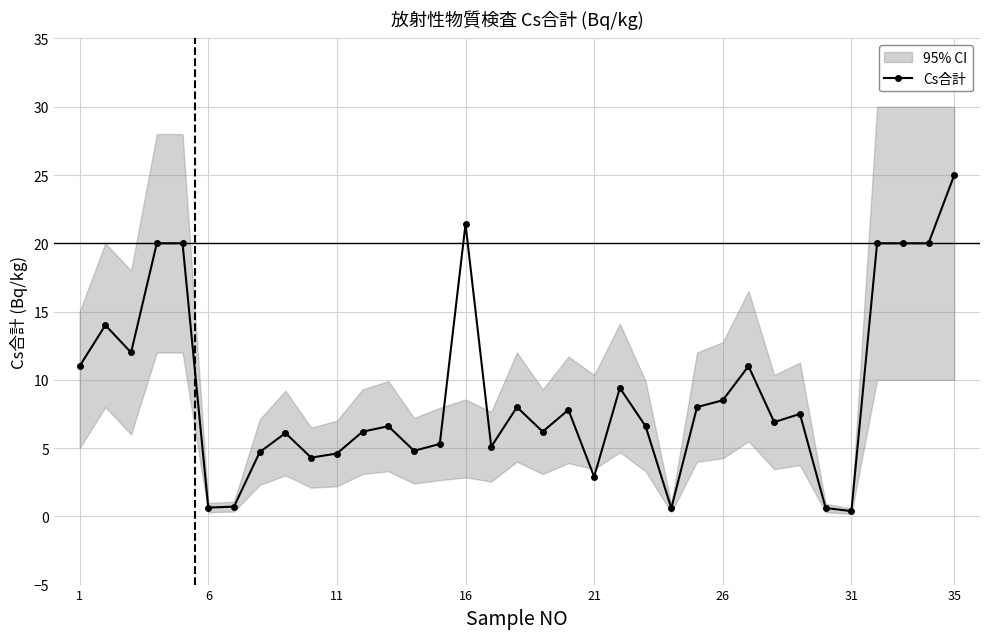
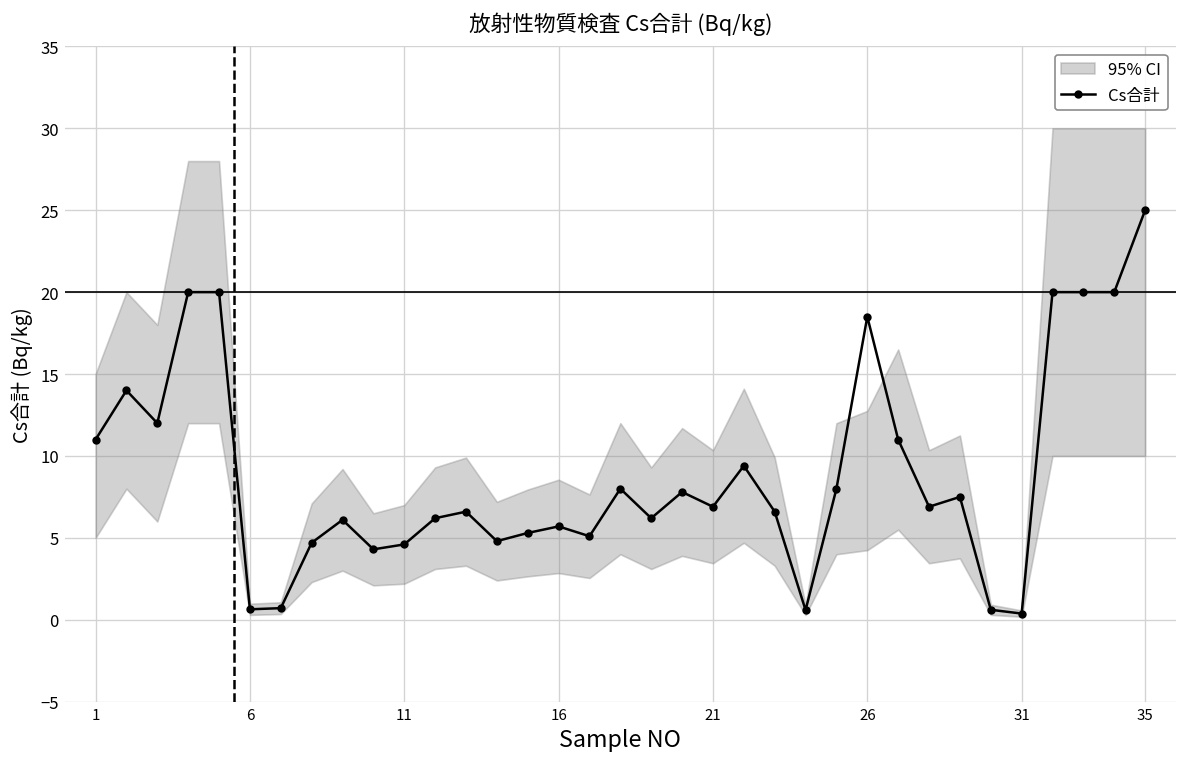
Cs合計, 16: 21.4 -> 5.7
Cs合計, 21: 2.9 -> 6.9
Cs合計, 26: 8.5 -> 18.5
